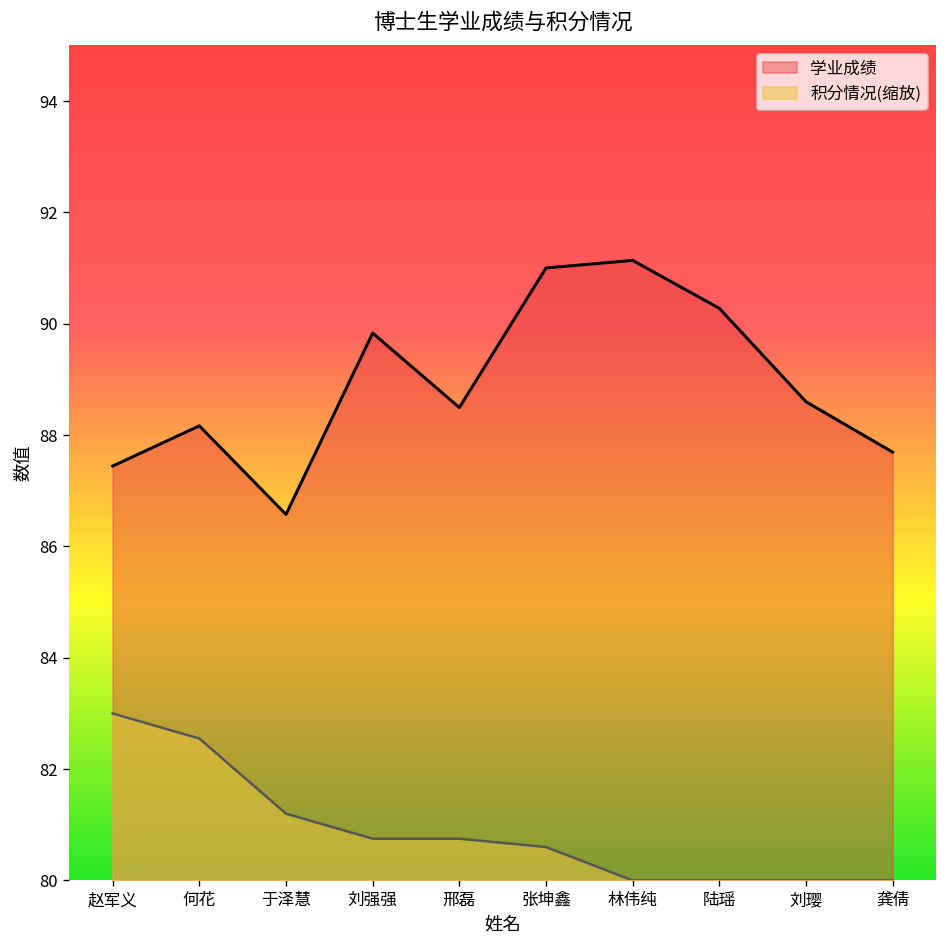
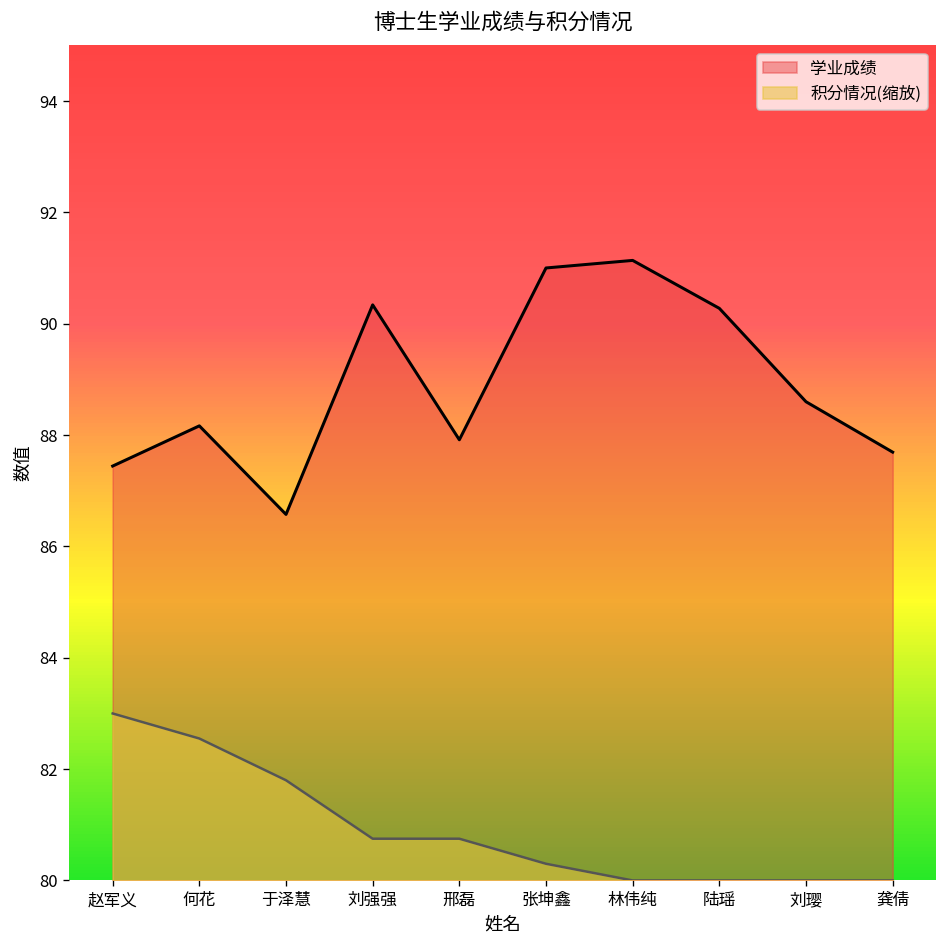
积分情况(缩放), 于泽慧: 81.2 -> 81.8
学业成绩, 刘强强: 89.8 -> 90.3
学业成绩, 邢磊: 88.5 -> 87.9
积分情况(缩放), 张坤鑫: 80.6 -> 80.3
